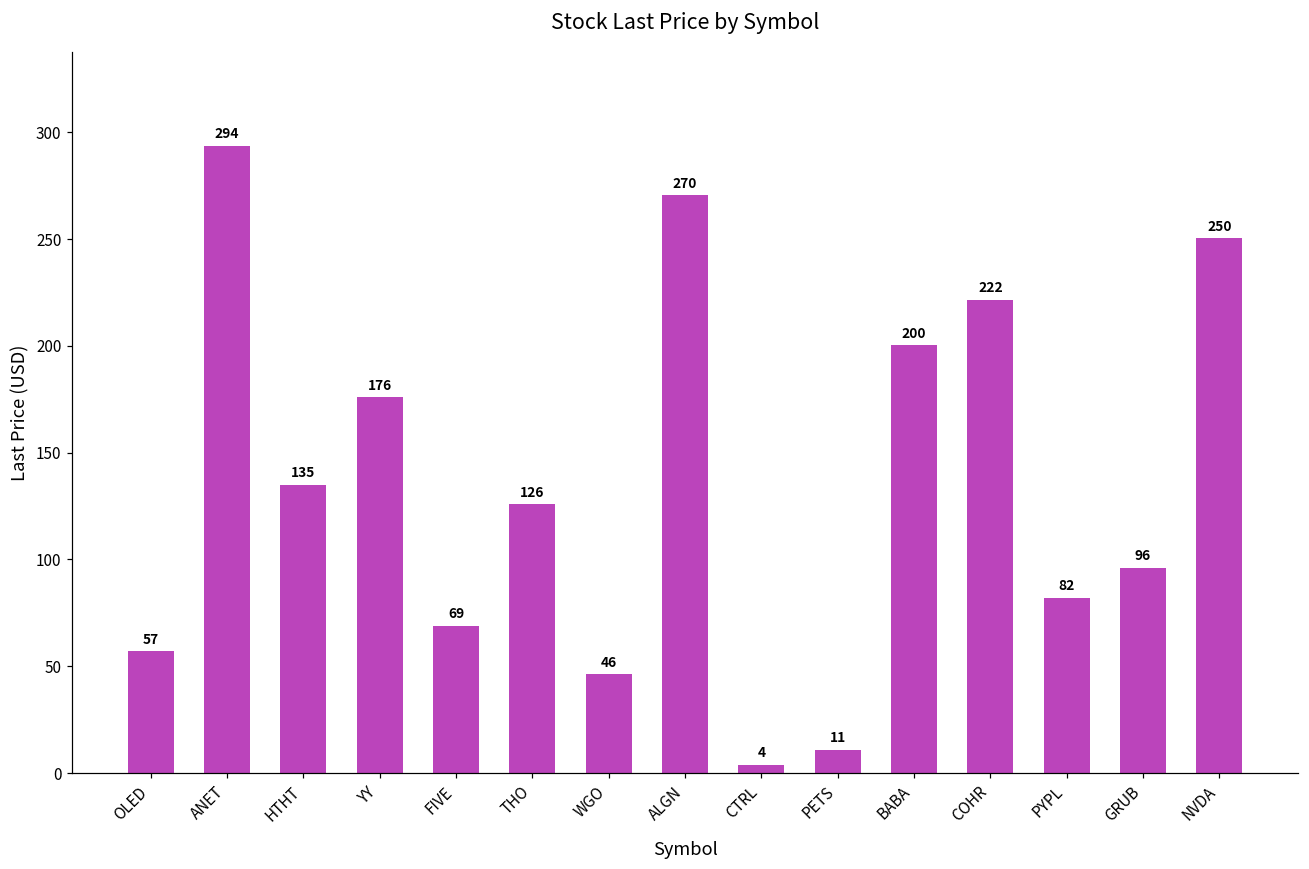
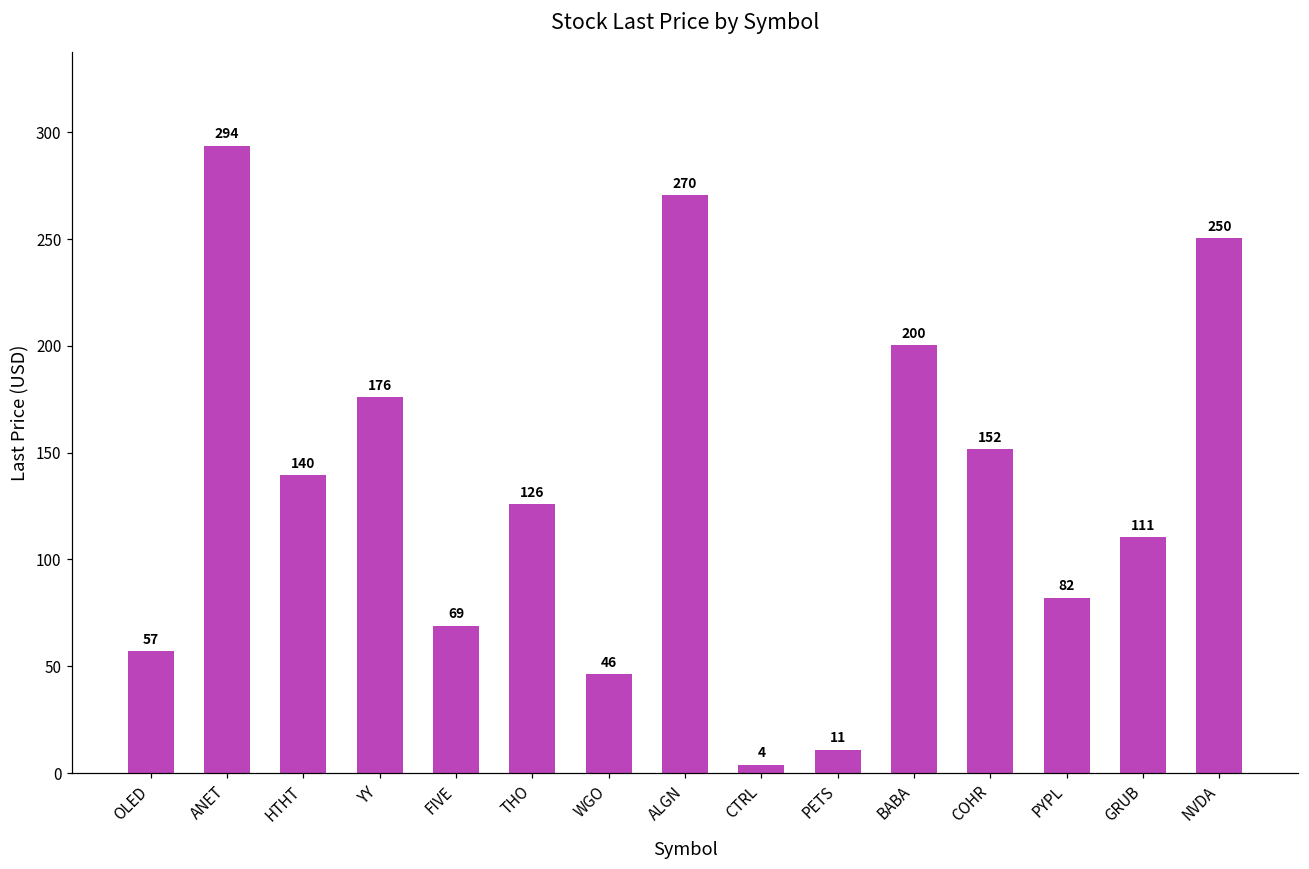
HTHT: 135 -> 140
COHR: 222 -> 152
GRUB: 96 -> 111
